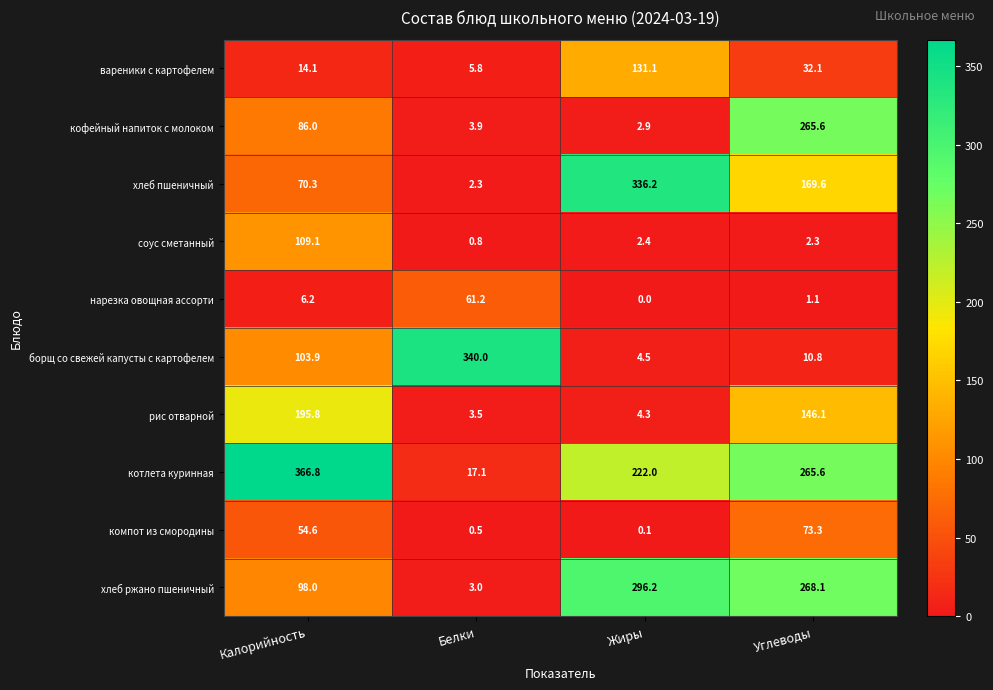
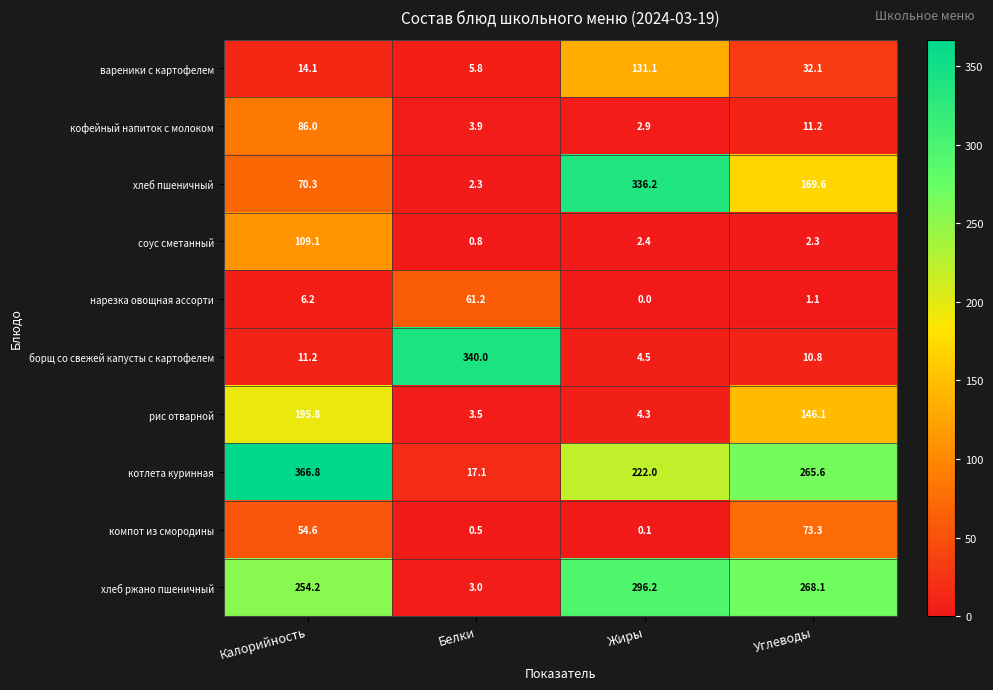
кофейный напиток с молоком, Углеводы: 265.6 -> 11.2
борщ со свежей капусты с картофелем, Калорийность: 103.9 -> 11.2
хлеб ржано пшеничный, Калорийность: 98.0 -> 254.2
